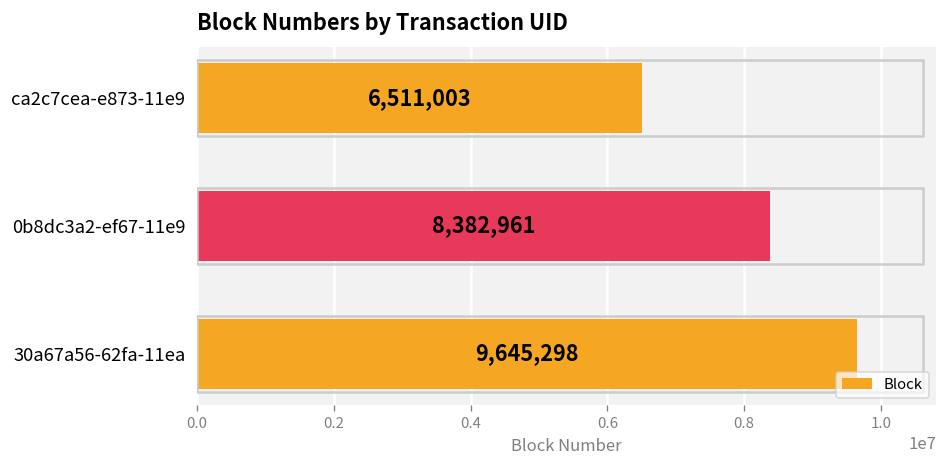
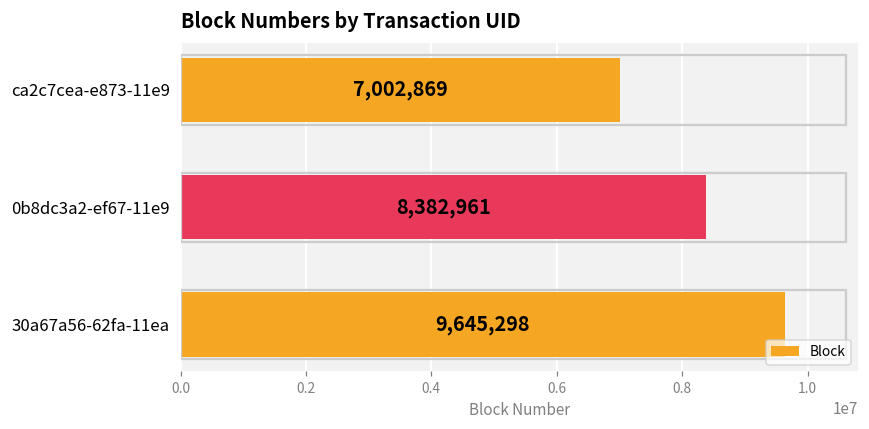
ca2c7cea-e873-11e9: 6,511,003 -> 7,002,869
